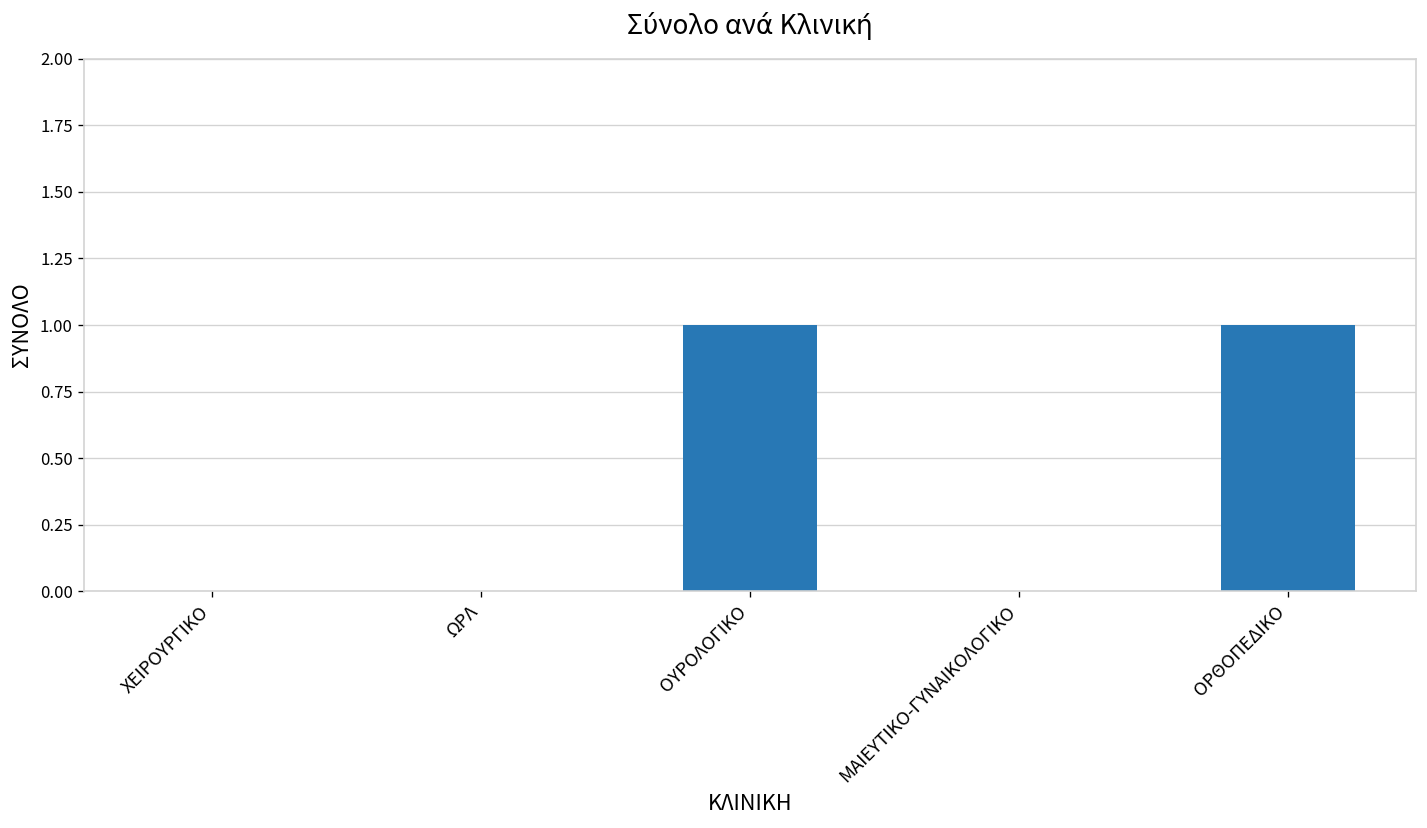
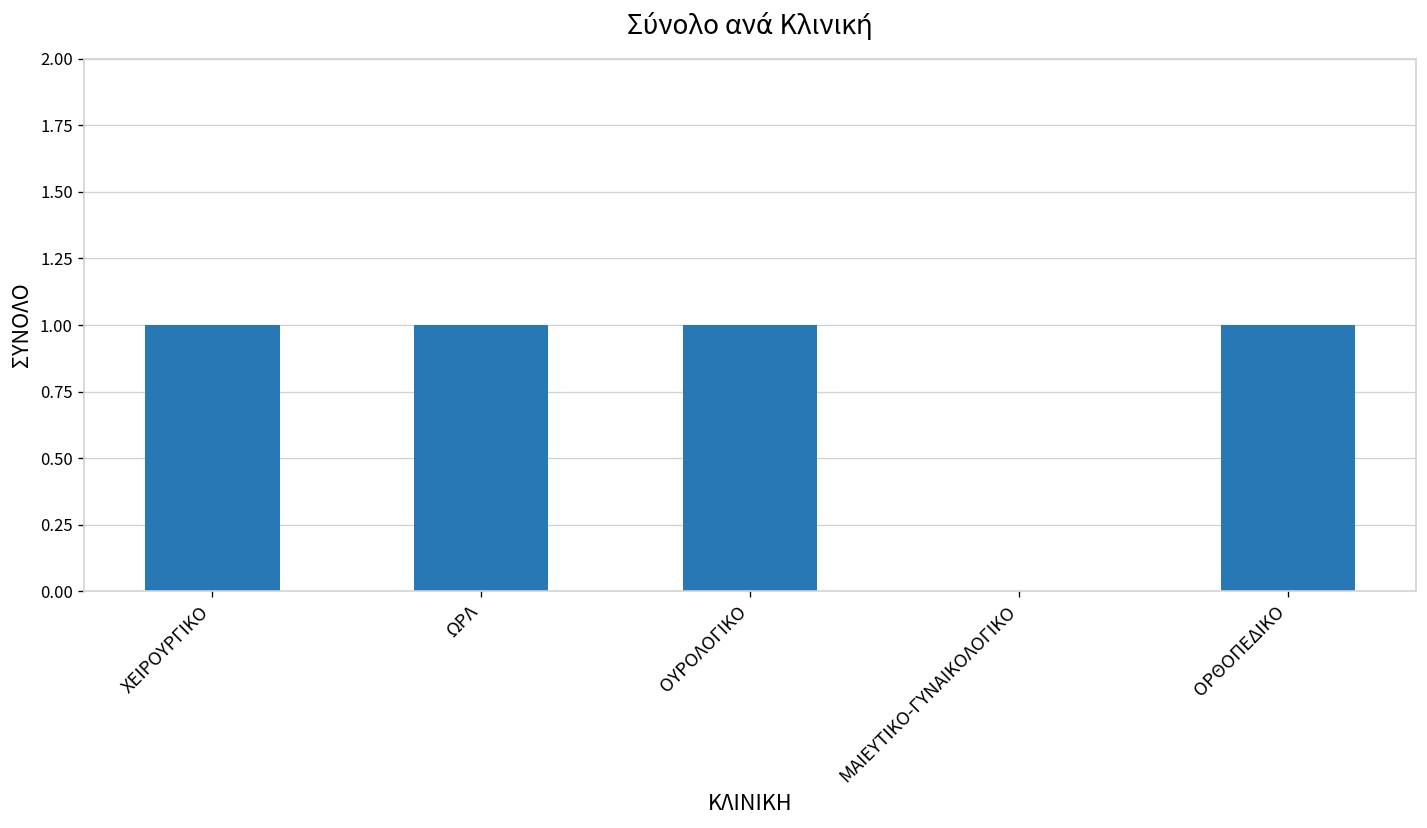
ΧΕΙΡΟΥΡΓΙΚΟ: 0 -> 1
ΩΡΛ: 0 -> 1
